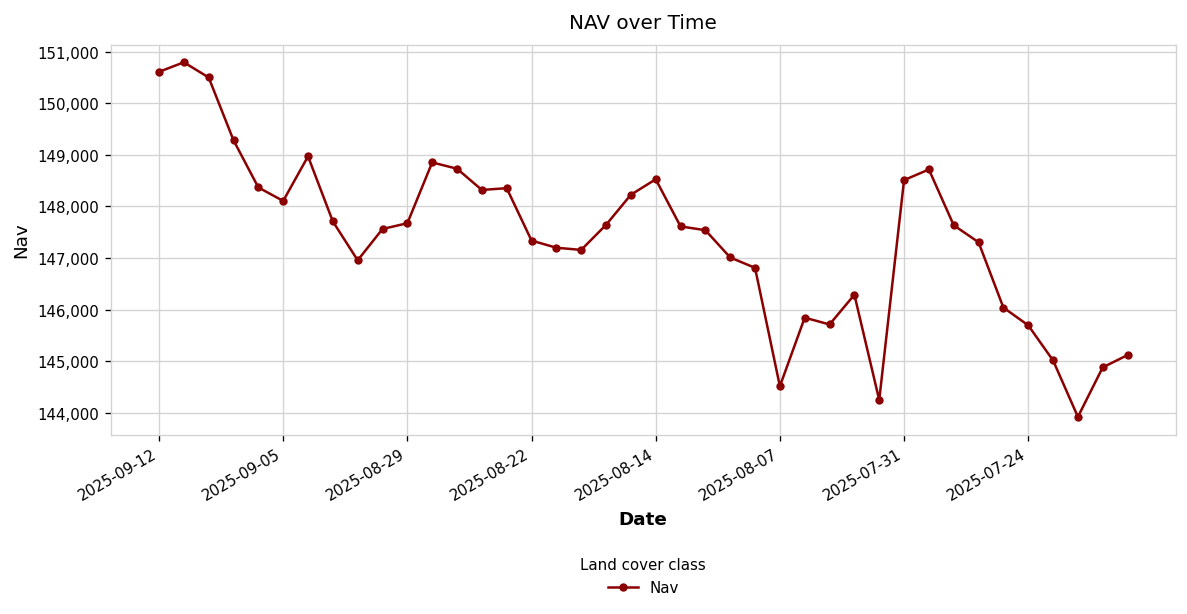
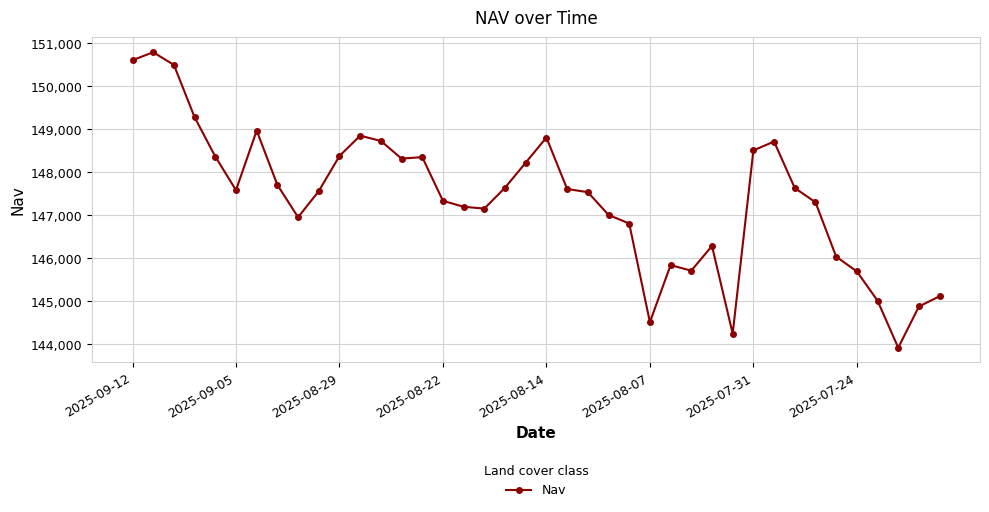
2025-09-05: 148,100 -> 147,600
2025-08-29: 147,700 -> 148,400
2025-08-14: 148,500 -> 148,800
